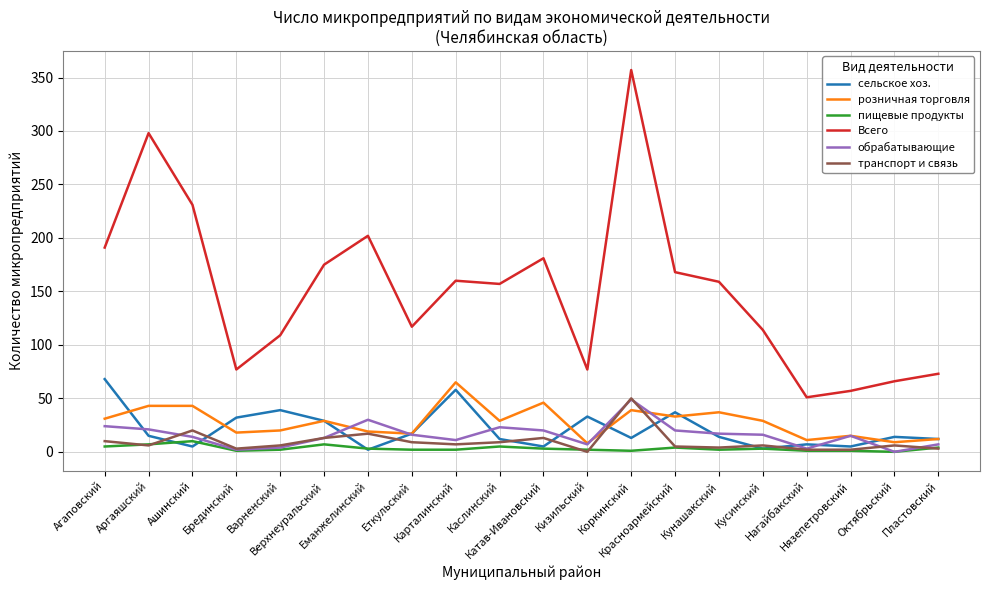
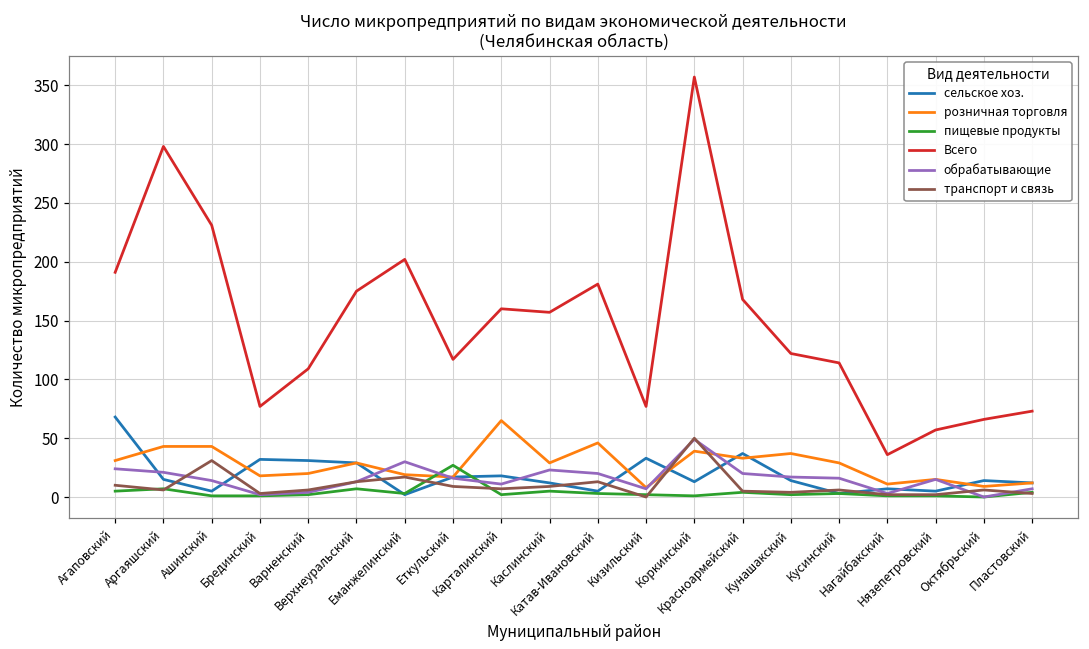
пищевые продукты, Ашинский: 10 -> 1
транспорт и связь, Ашинский: 20 -> 31
сельское хоз., Варненский: 39 -> 31
пищевые продукты, Еткульский: 2 -> 27
сельское хоз., Карталинский: 58 -> 18
Всего, Кунашакский: 159 -> 122
Всего, Нагайбакский: 51 -> 36
